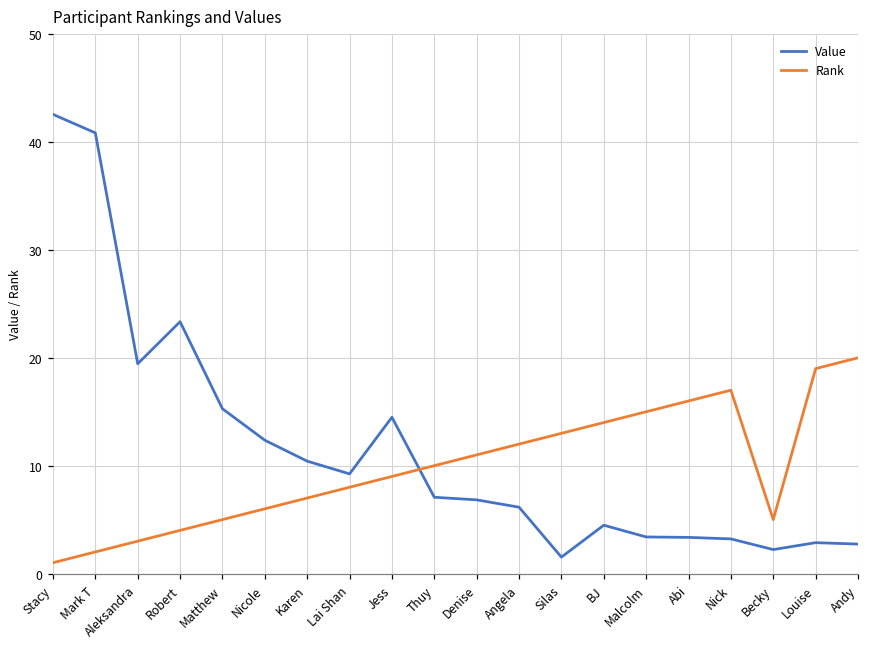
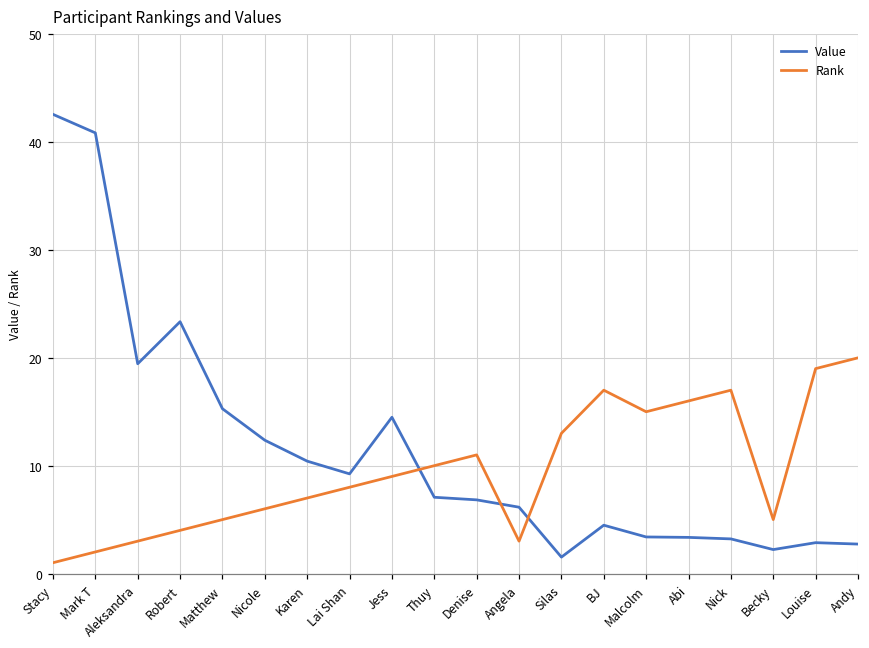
Rank, Angela: 12 -> 3
Rank, BJ: 14 -> 17
